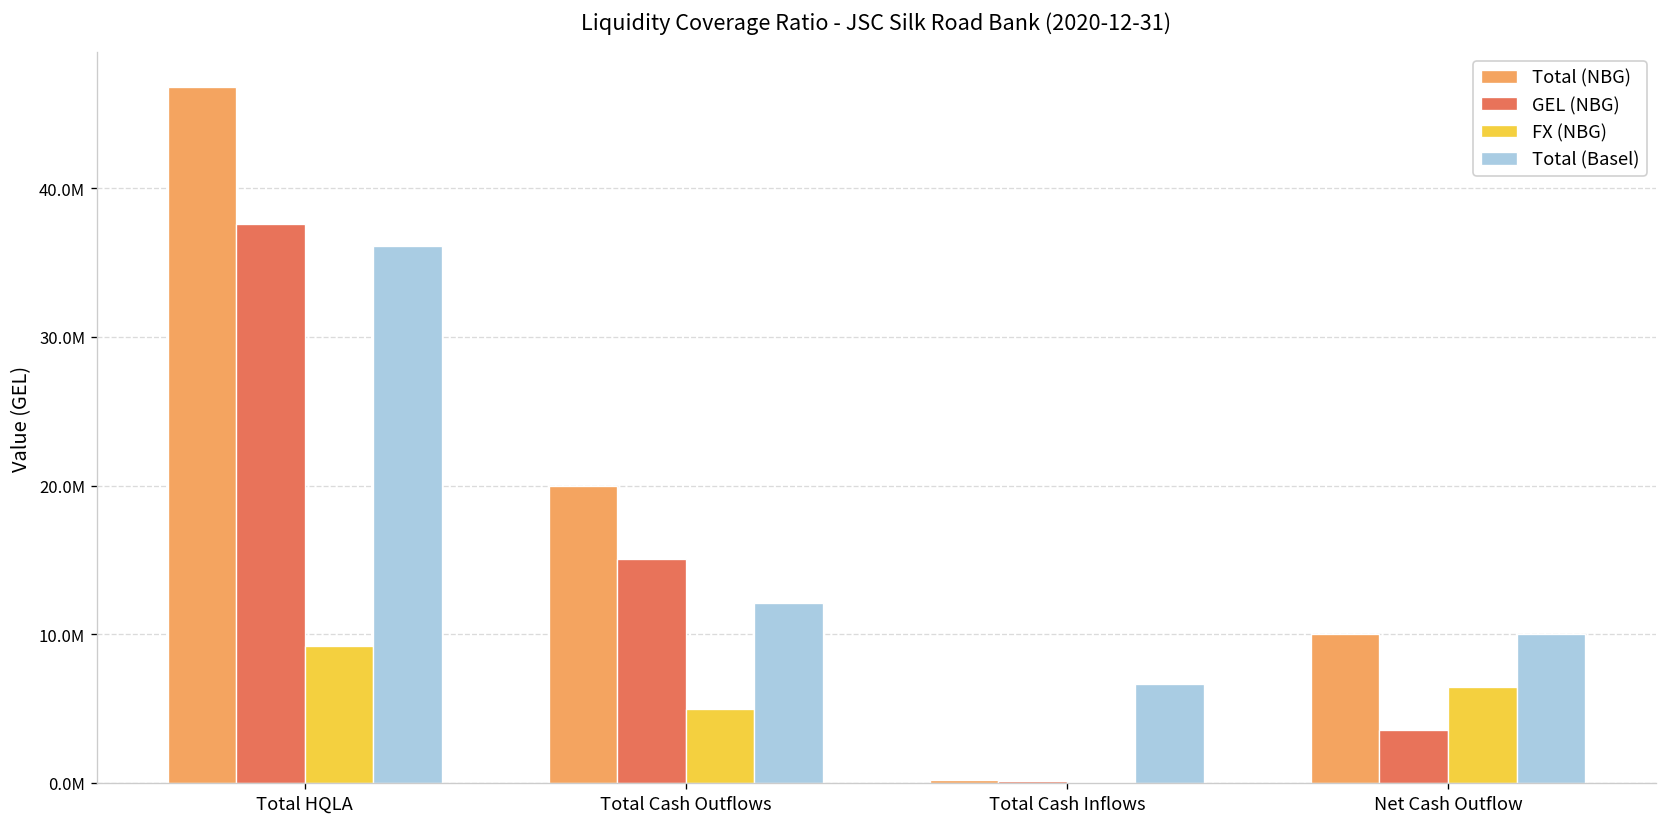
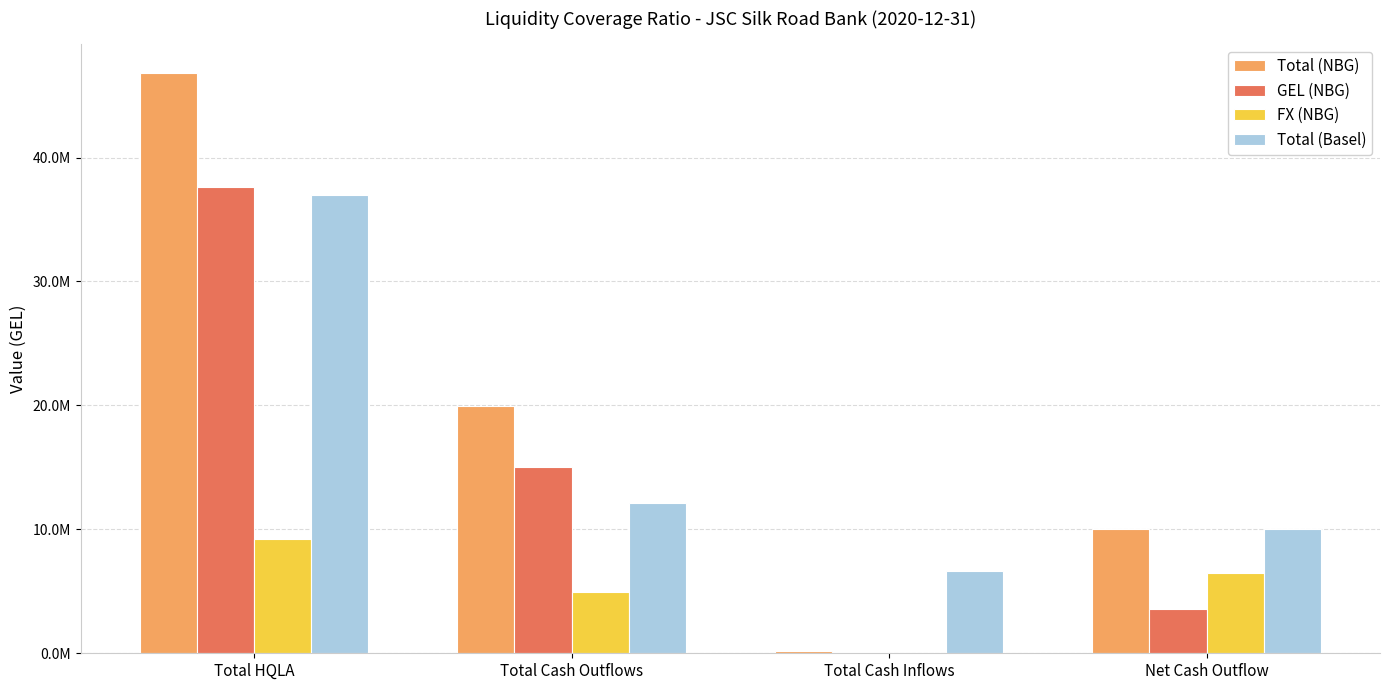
Total (Basel), Total HQLA: 36100000 -> 37000000
